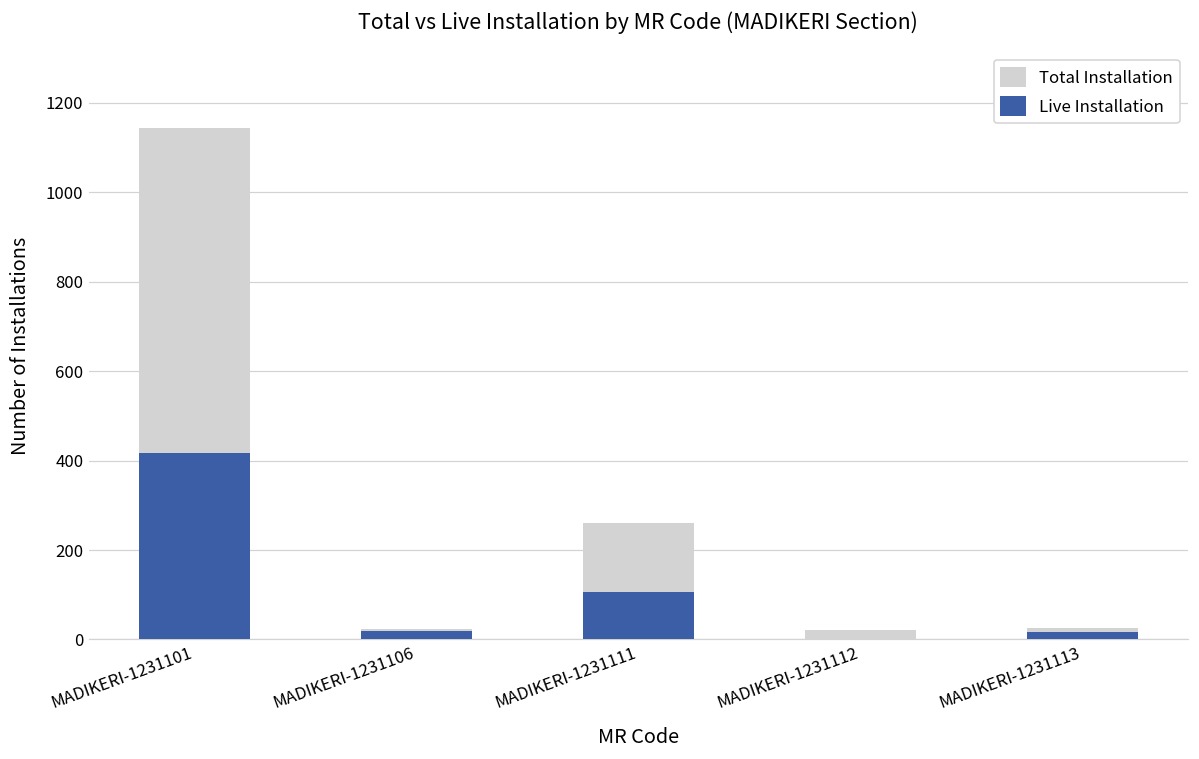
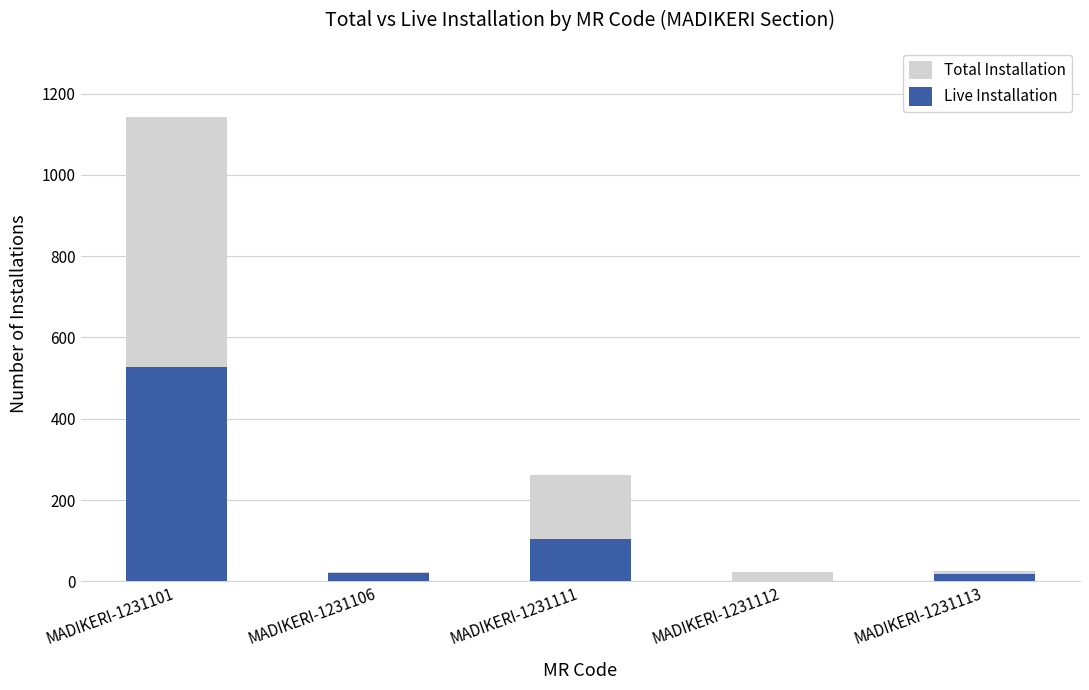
Live Installation, MADIKERI-1231101: 420 -> 530
